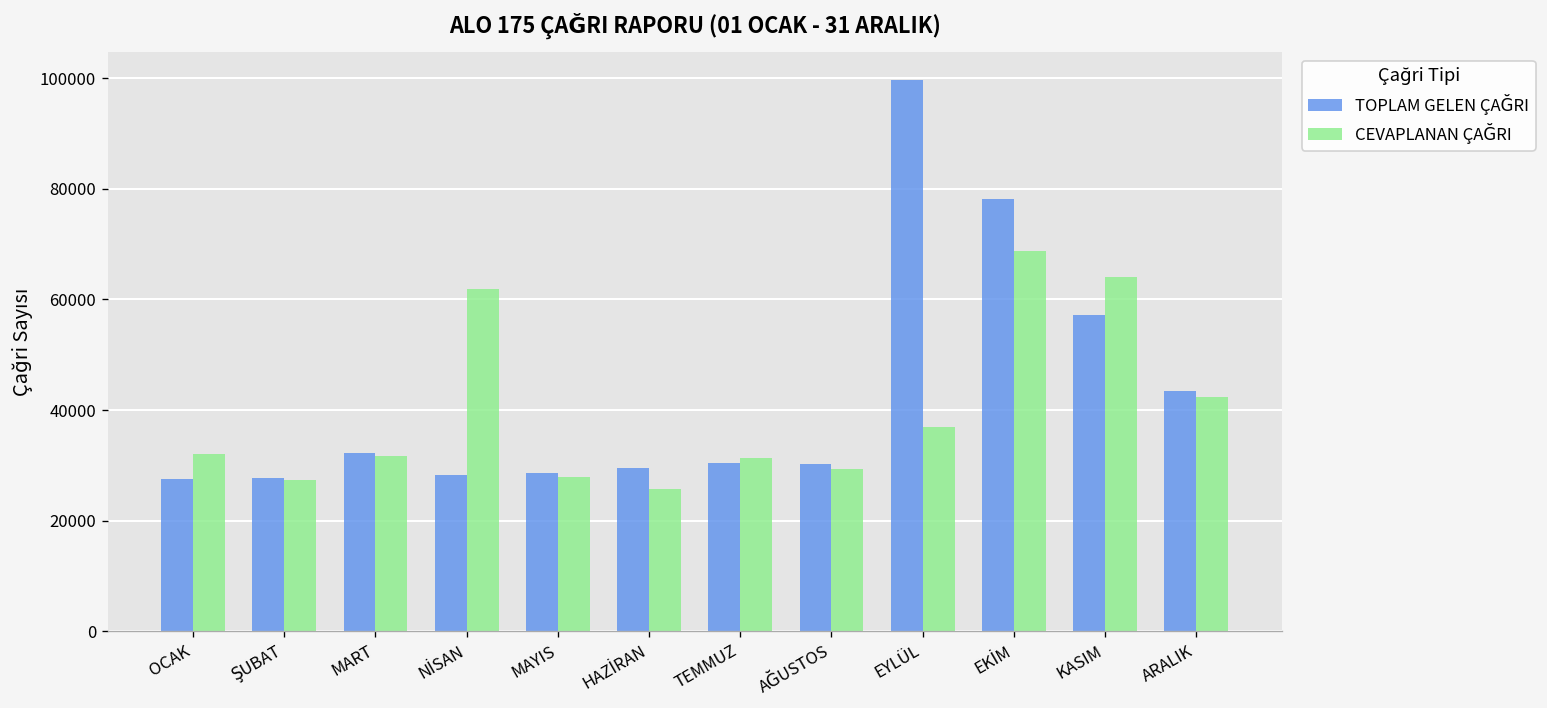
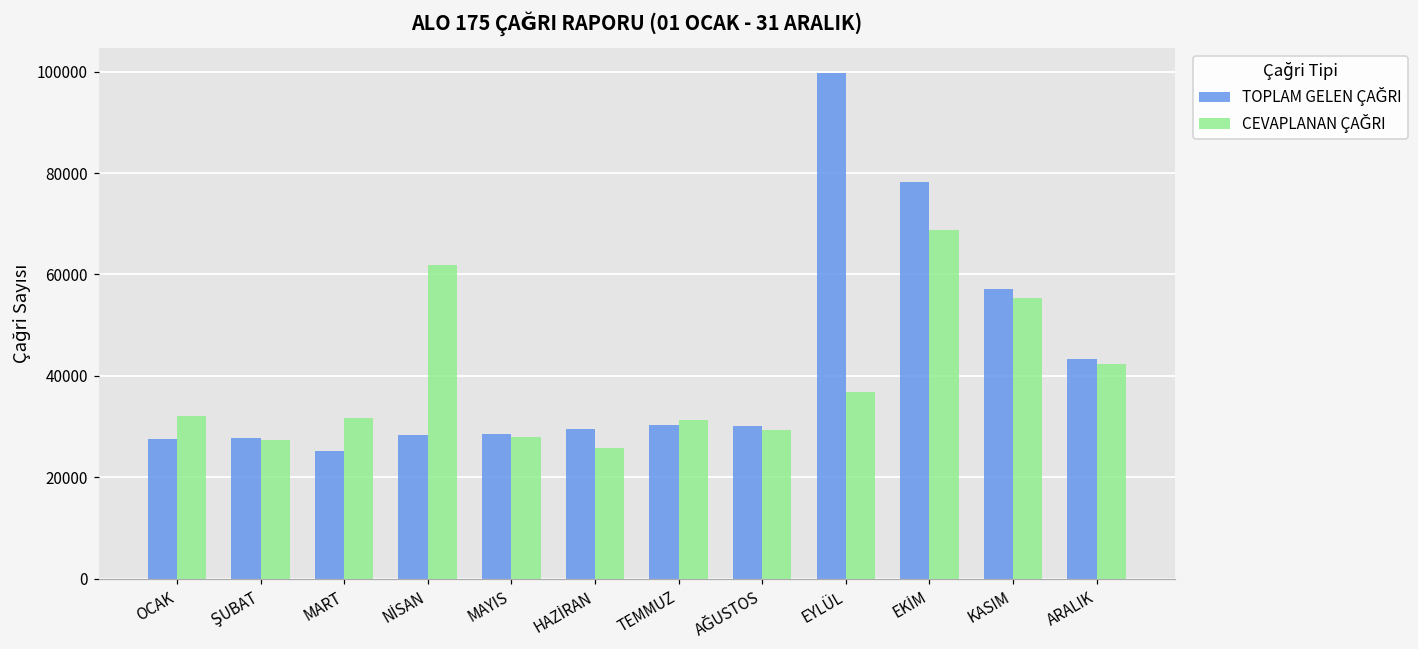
TOPLAM GELEN ÇAĞRI, MART: 32000 -> 25000
CEVAPLANAN ÇAĞRI, KASIM: 64000 -> 55000
